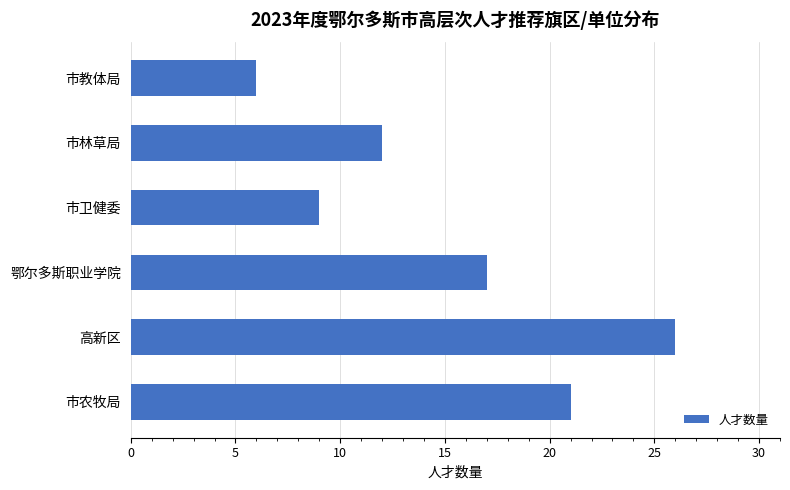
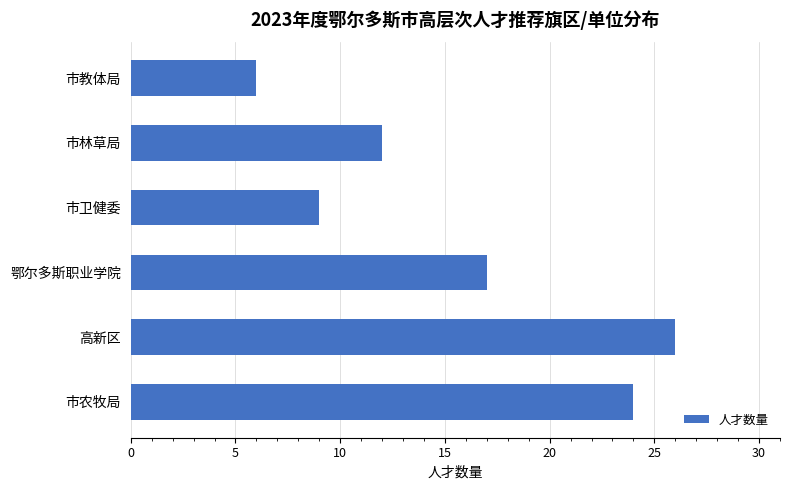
市农牧局: 21 -> 24
